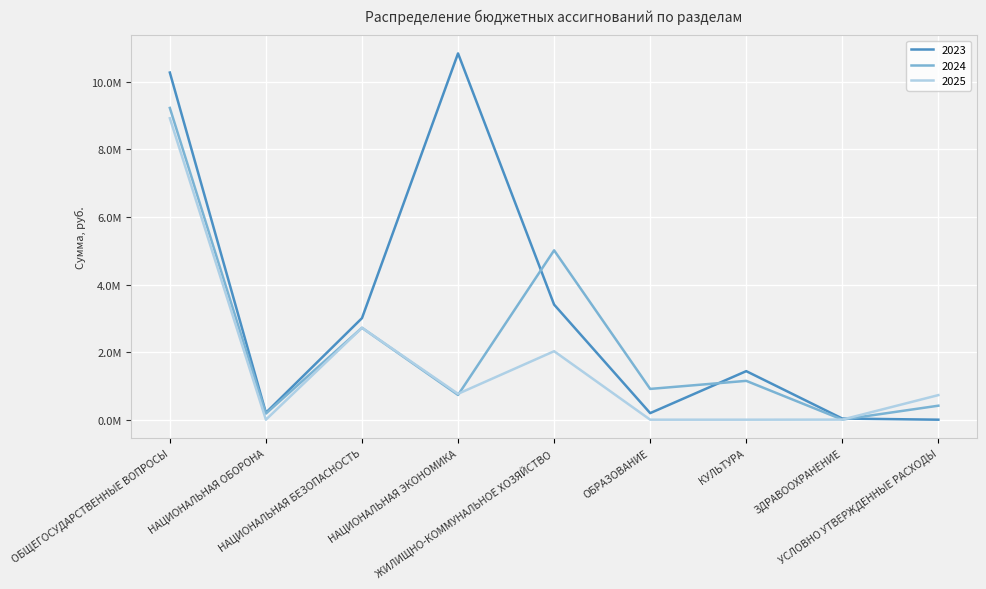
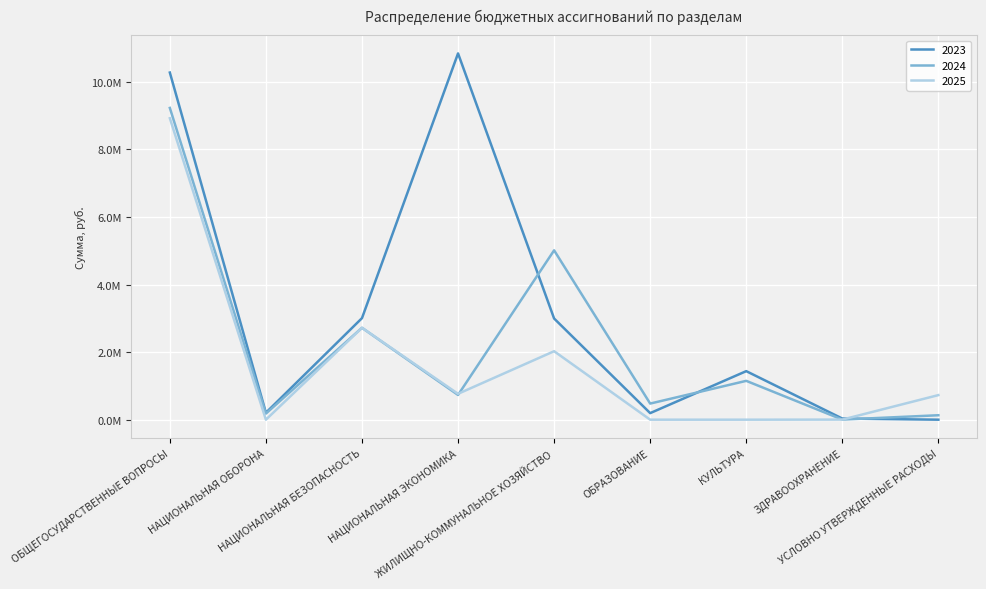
2023, ЖИЛИЩНО-КОММУНАЛЬНОЕ ХОЗЯЙСТВО: 3400000 -> 3000000
2024, ОБРАЗОВАНИЕ: 900000 -> 500000
2024, УСЛОВНО УТВЕРЖДЕННЫЕ РАСХОДЫ: 400000 -> 100000
